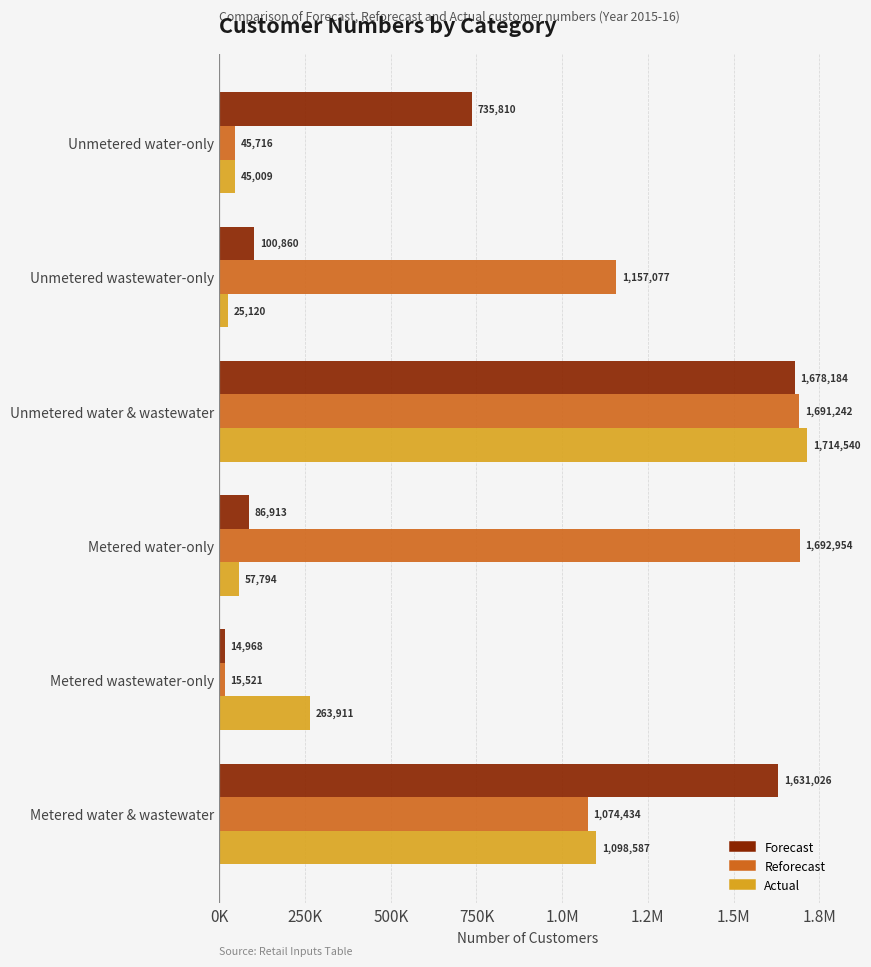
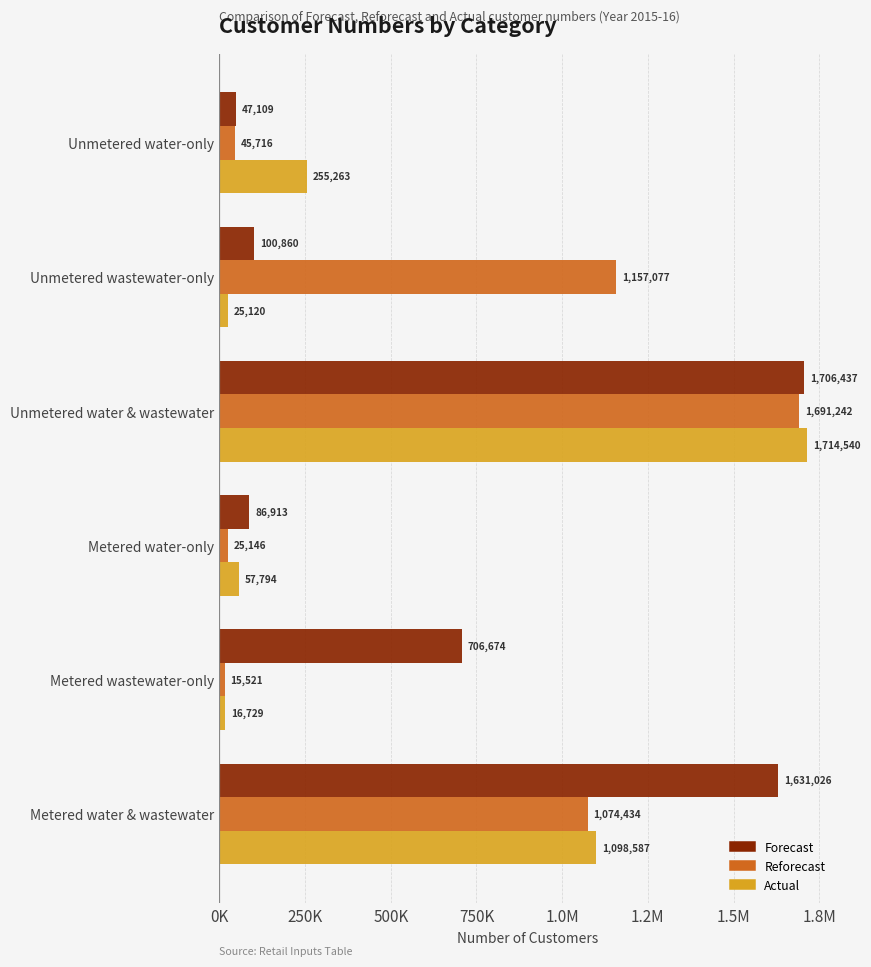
Forecast, Unmetered water-only: 735,810 -> 47,109
Actual, Unmetered water-only: 45,009 -> 255,263
Forecast, Unmetered water & wastewater: 1,678,184 -> 1,706,437
Reforecast, Metered water-only: 1,692,954 -> 25,146
Forecast, Metered wastewater-only: 14,968 -> 706,674
Actual, Metered wastewater-only: 263,911 -> 16,729
